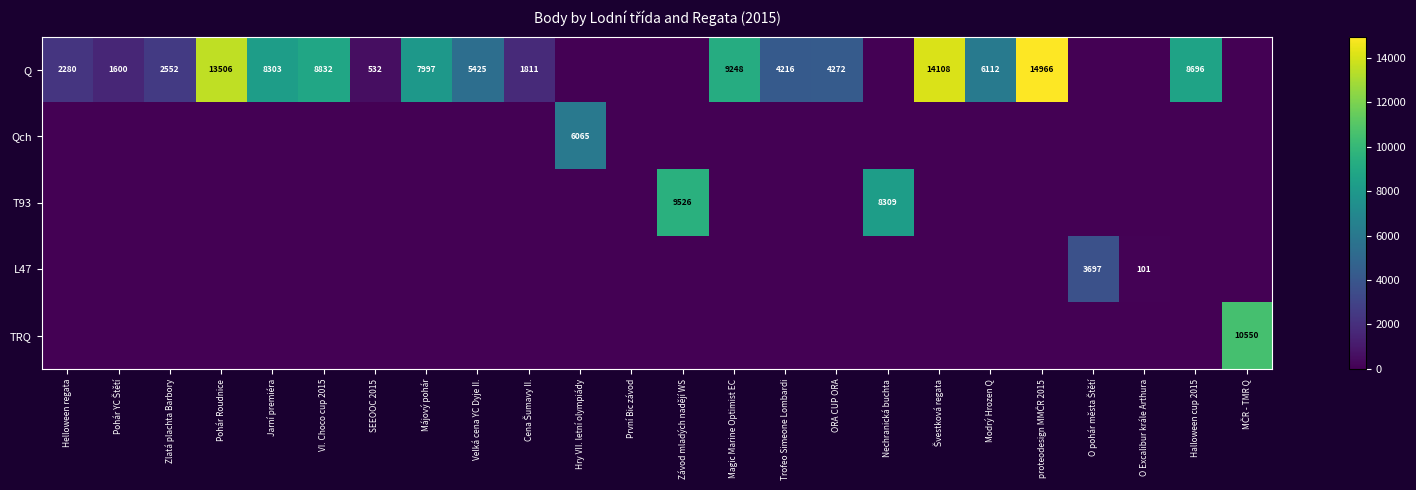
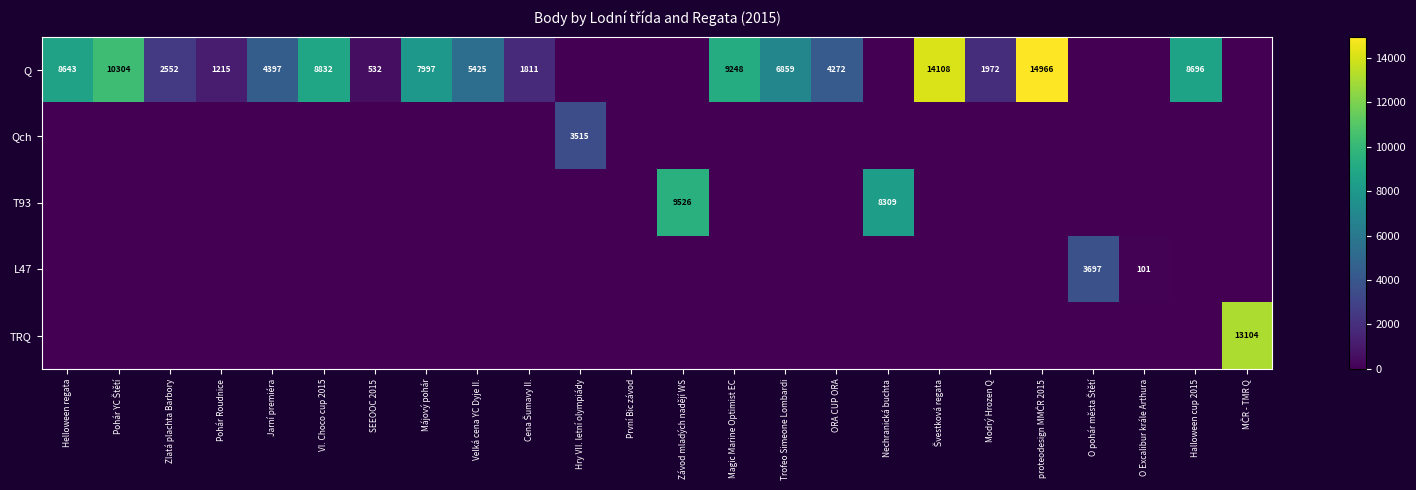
Q, Helloween regata: 2280 -> 8643
Q, Pohár YC Štětí: 1600 -> 10304
Q, Pohár Roudnice: 13506 -> 1215
Q, Jarní premiéra: 8303 -> 4397
Q, Trofeo Simeone Lombardi: 4216 -> 6859
Q, Modrý Hrozen Q: 6112 -> 1972
Qch, Hry VII. letní olympiády: 6065 -> 3515
TRQ, MČR - TMR Q: 10550 -> 13104
